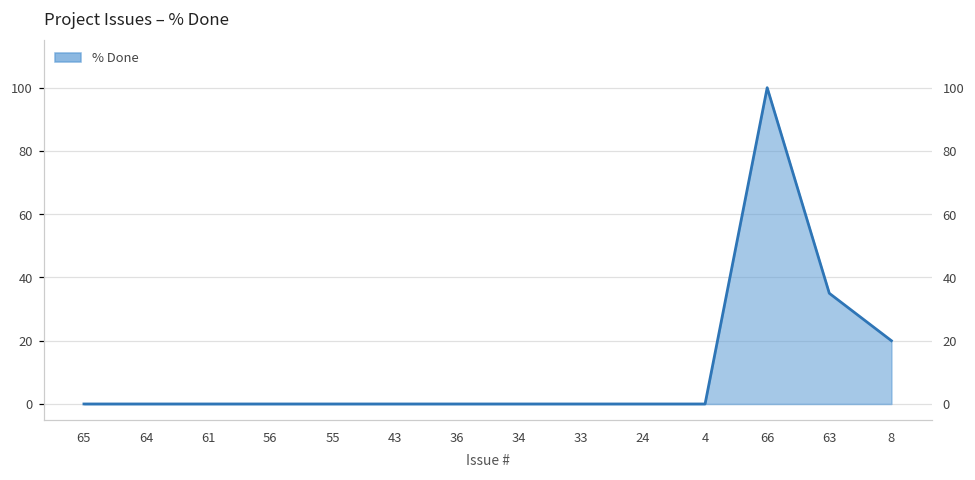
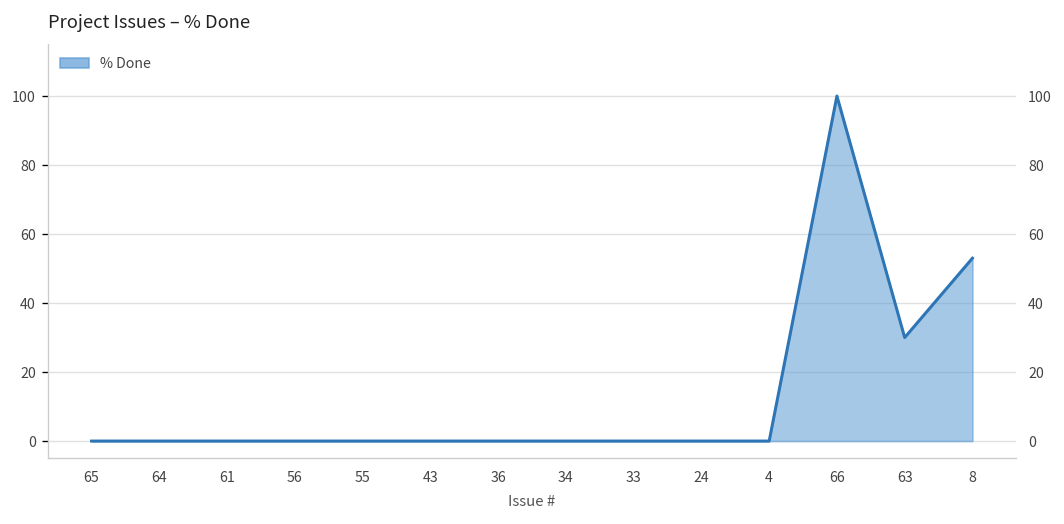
63: 35 -> 30
8: 20 -> 53
